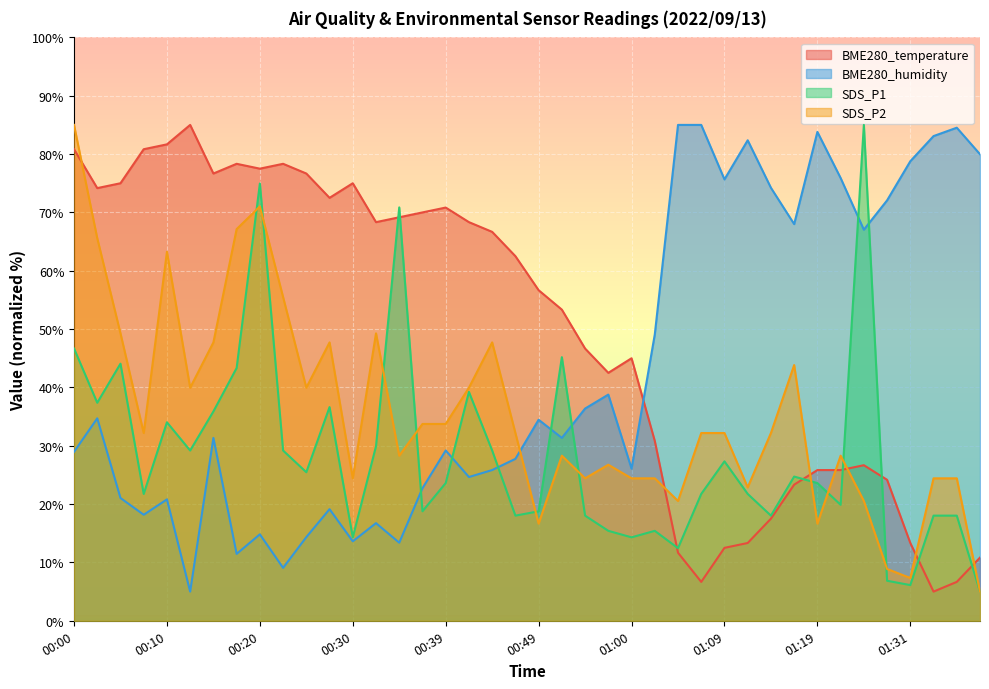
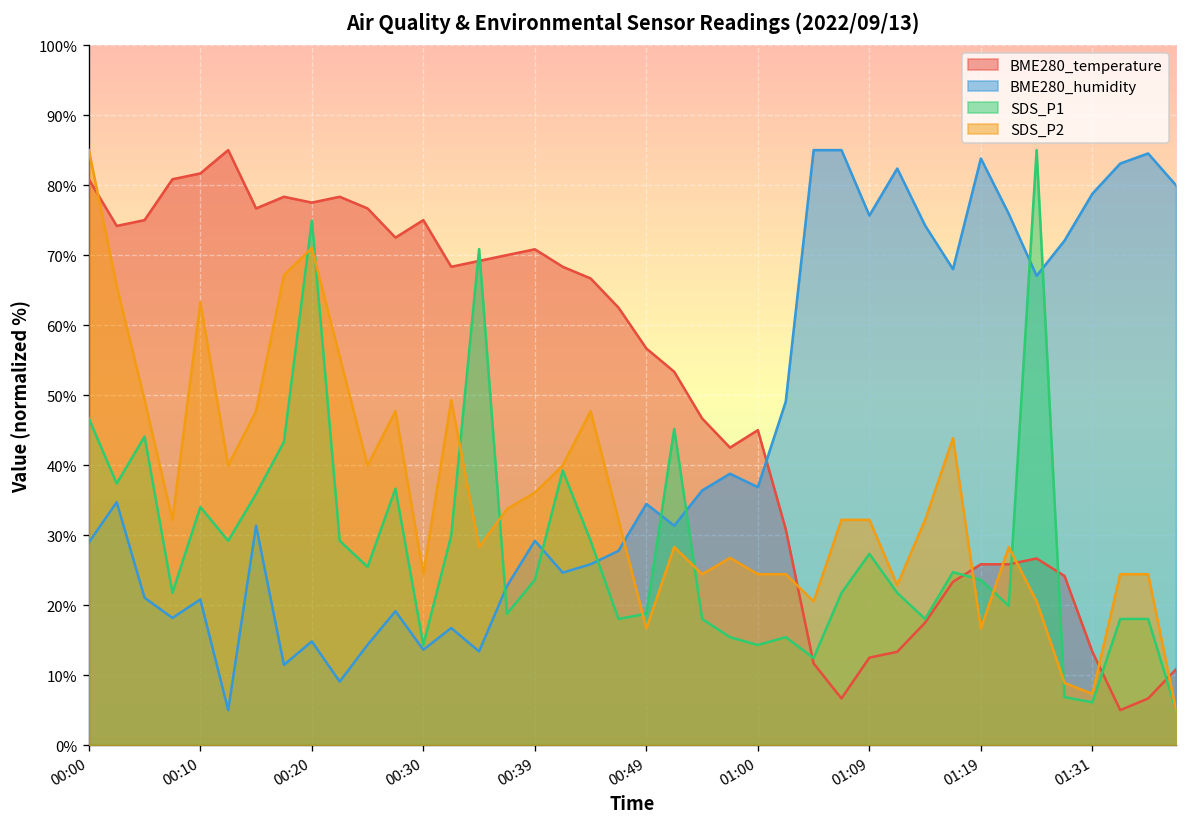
SDS_P2, 00:39: 34% -> 36%
BME280_humidity, 01:00: 26% -> 37%
